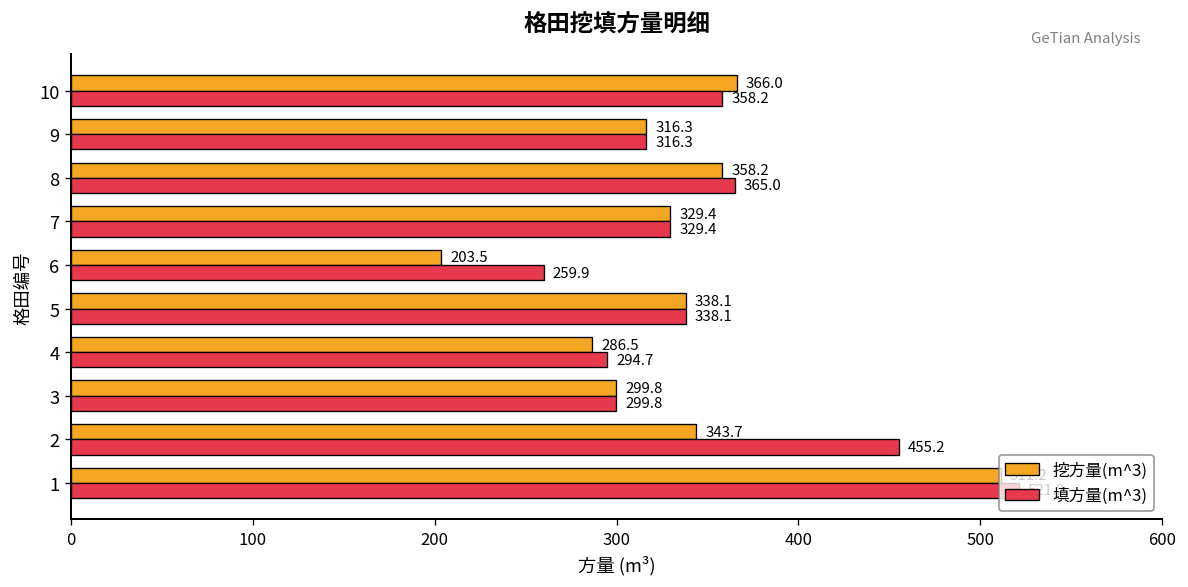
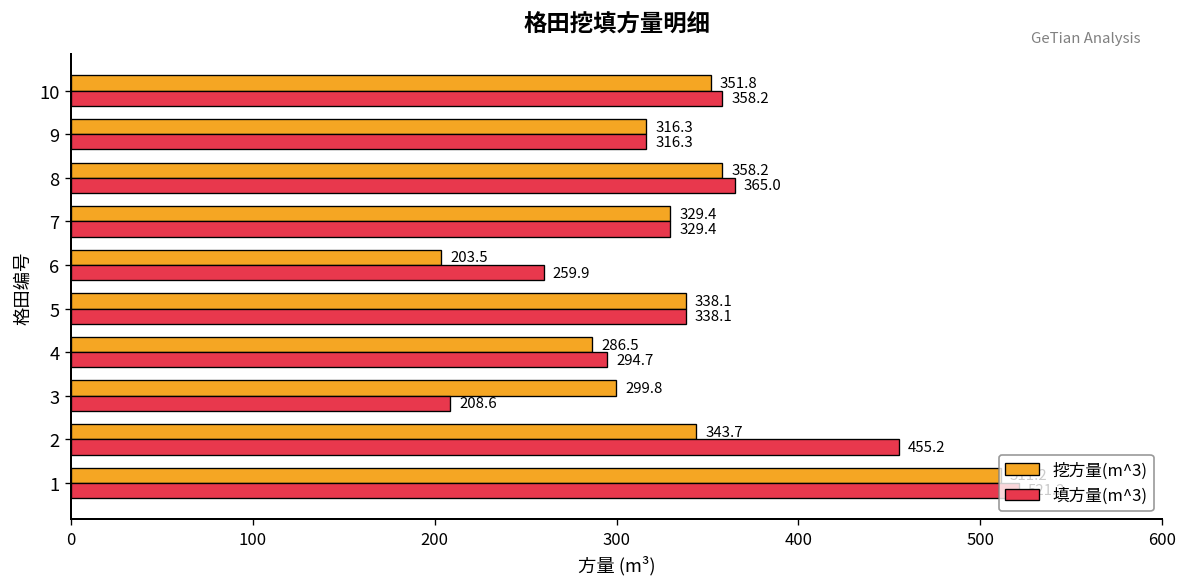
挖方量(m^3), 10: 366.0 -> 351.8
填方量(m^3), 3: 299.8 -> 208.6
